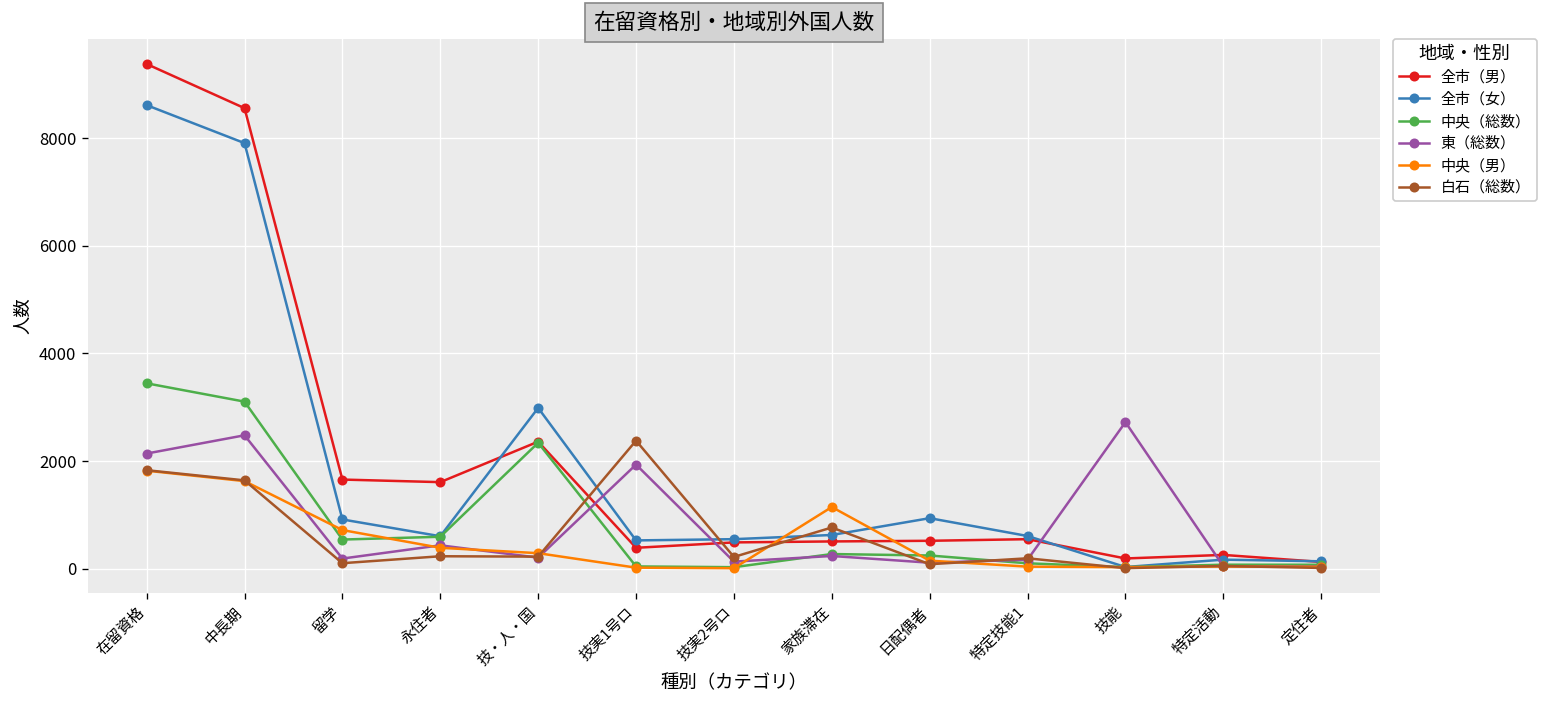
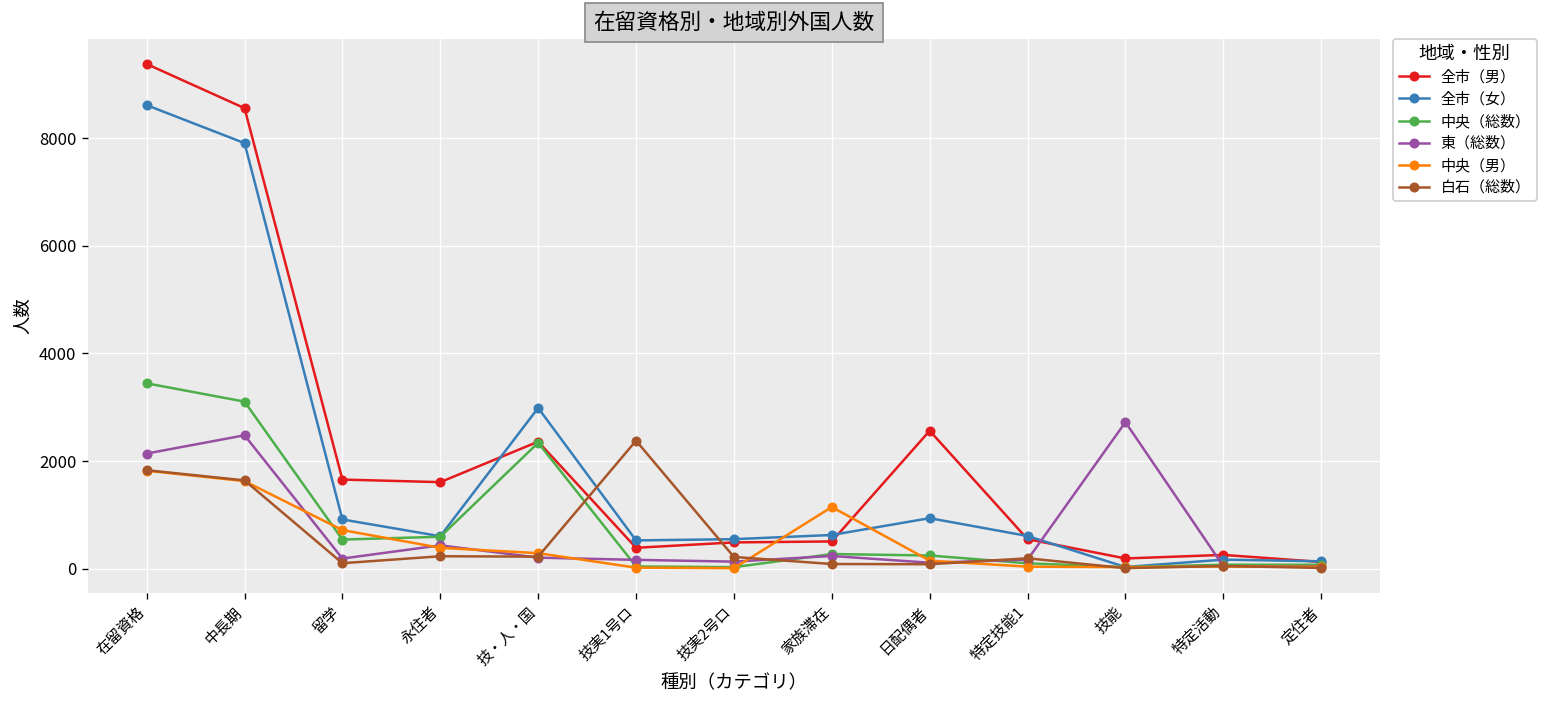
東（総数）, 技実1号ロ: 1900 -> 200
白石（総数）, 家族滞在: 800 -> 100
全市（男）, 日配偶者: 500 -> 2600
